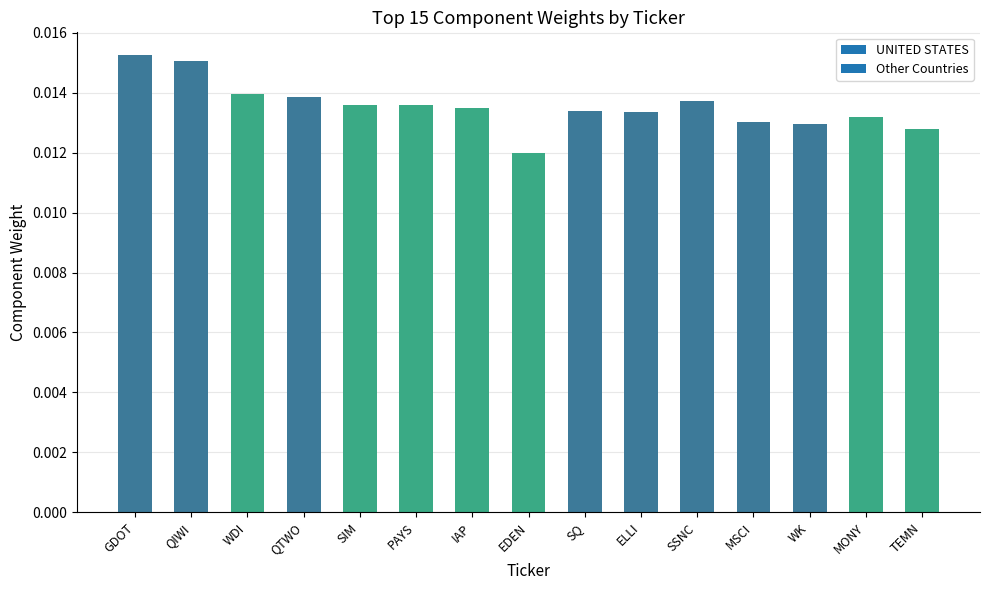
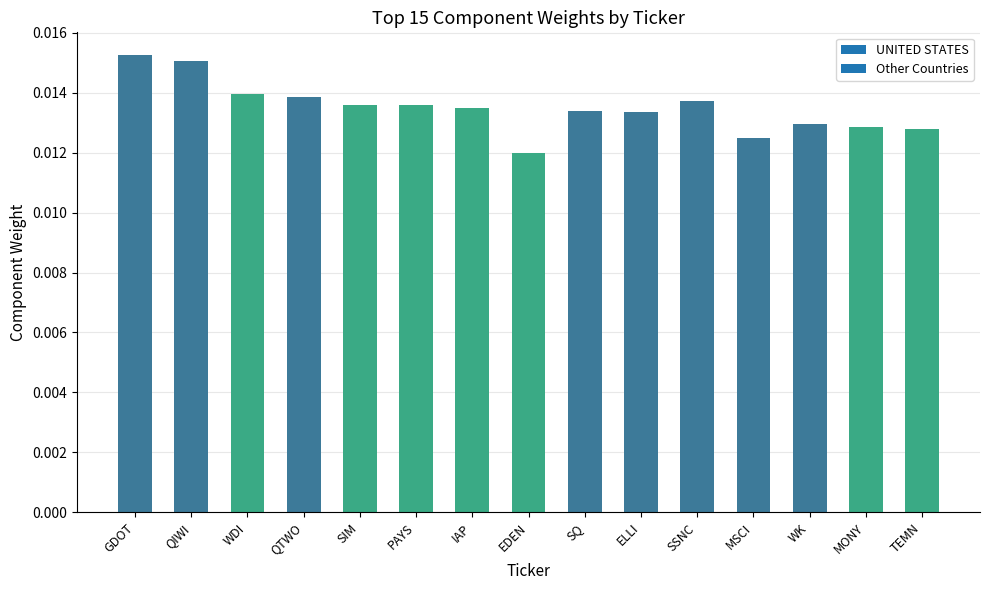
MSCI: 0.0130 -> 0.0125
MONY: 0.0132 -> 0.0129
